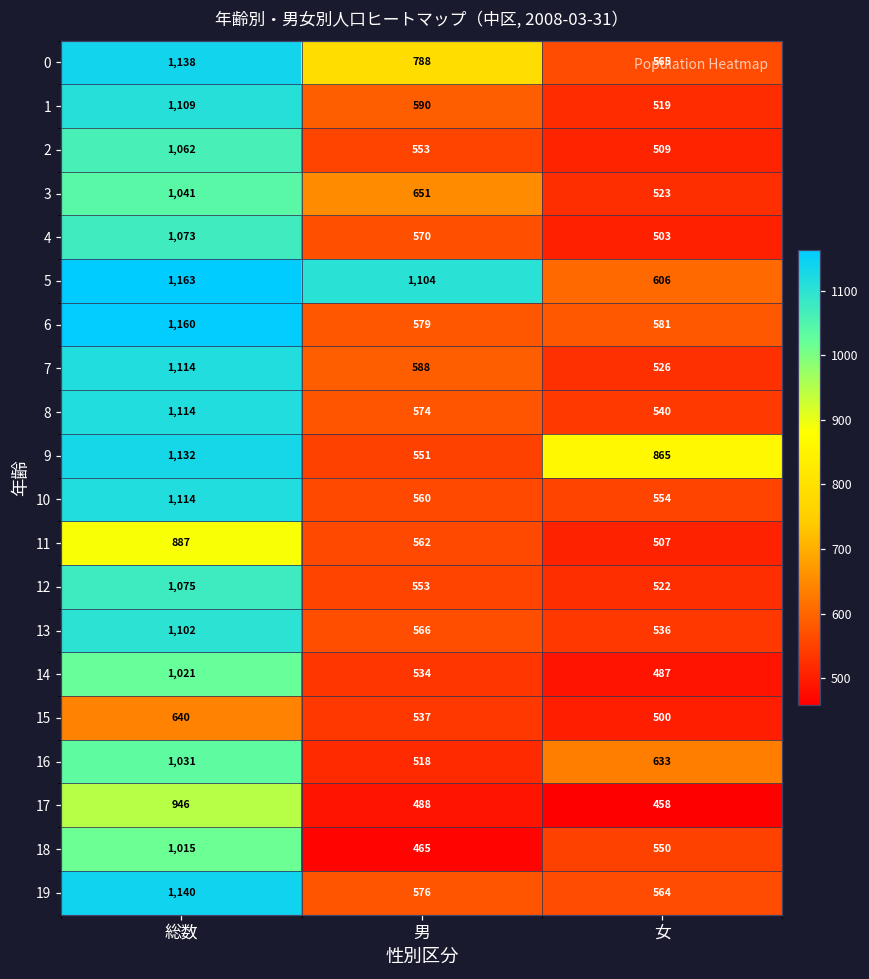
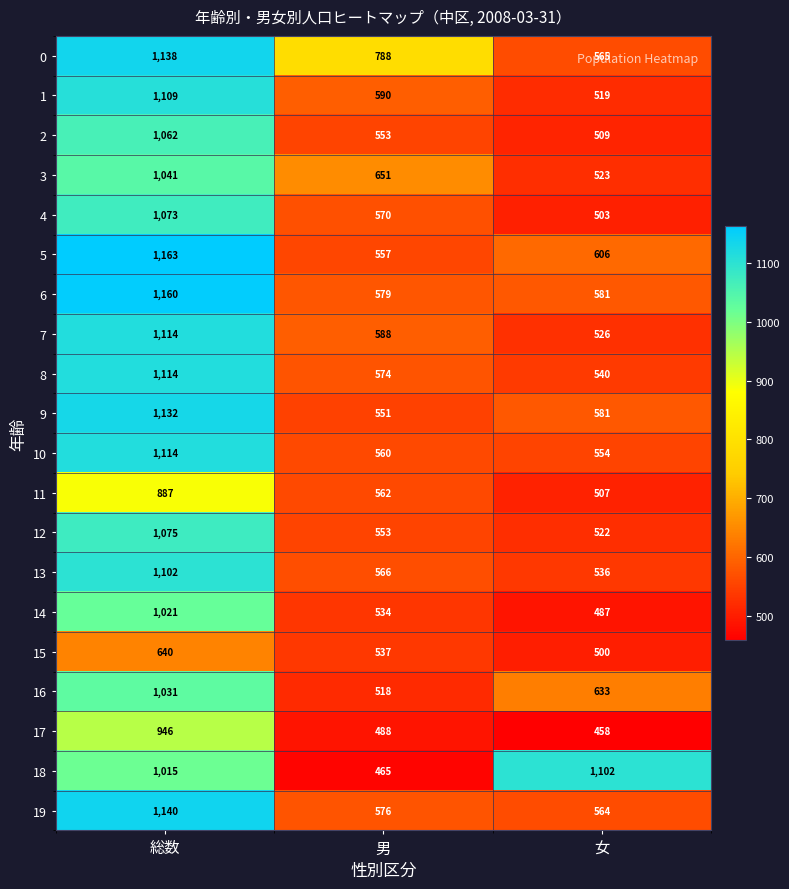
5, 男: 1,104 -> 557
9, 女: 865 -> 581
18, 女: 550 -> 1,102
